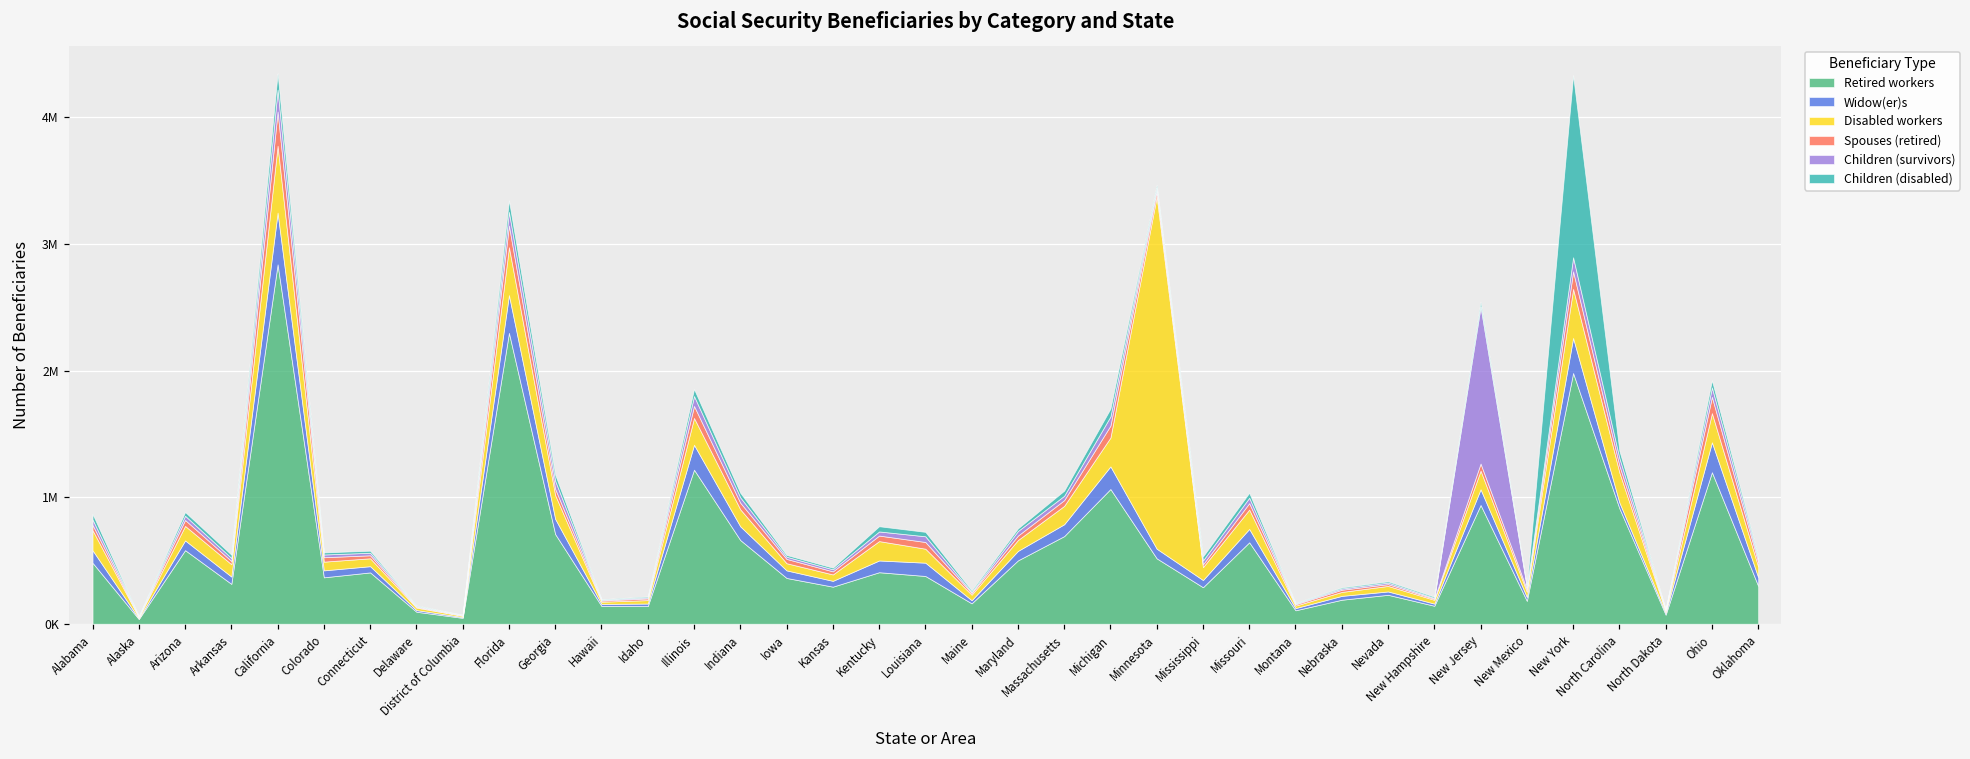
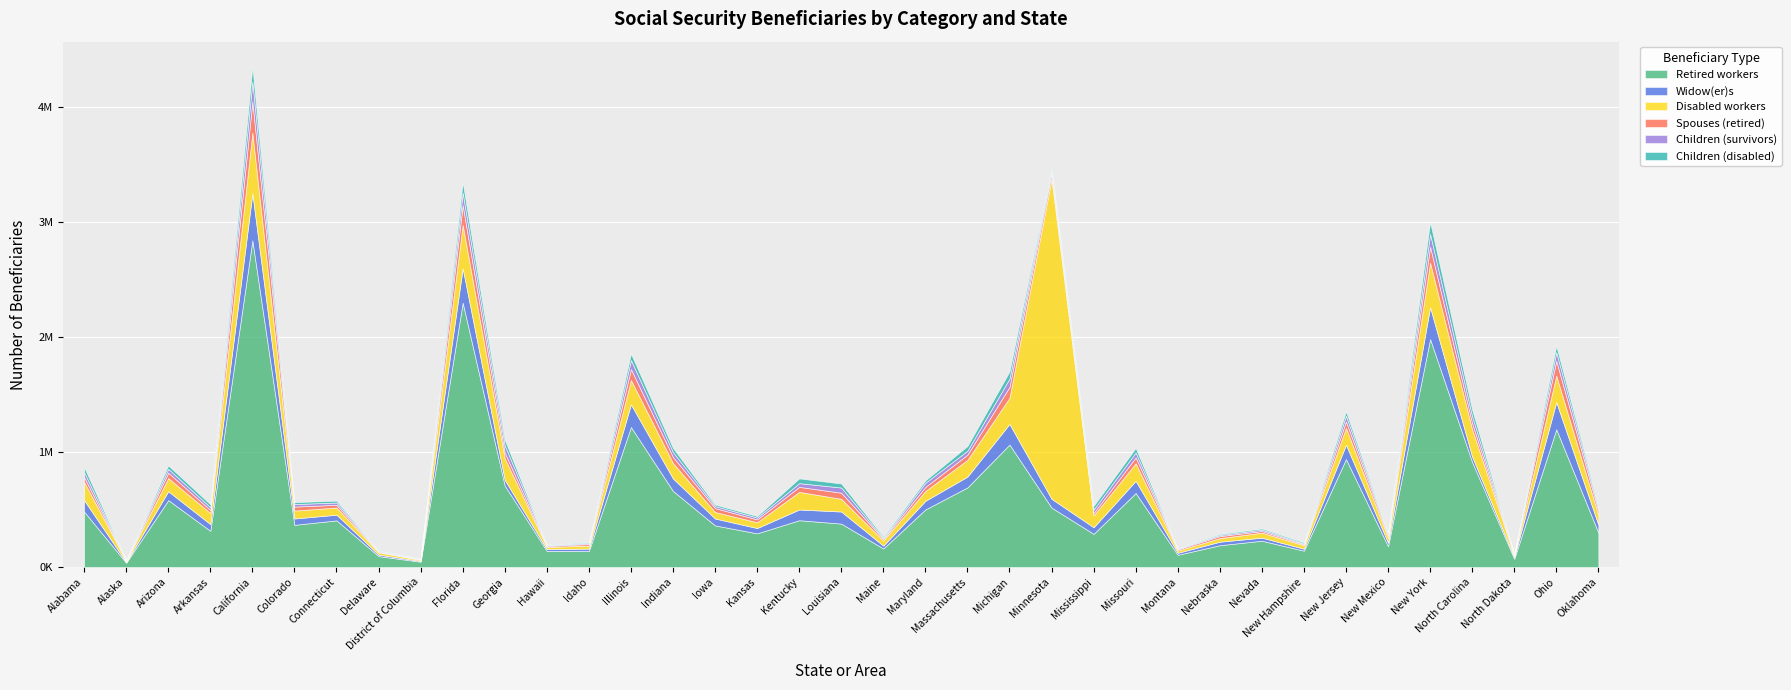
Widow(er)s, Georgia: 120000 -> 50000
Children (survivors), New Jersey: 1240000 -> 50000
Children (disabled), New York: 1440000 -> 100000
